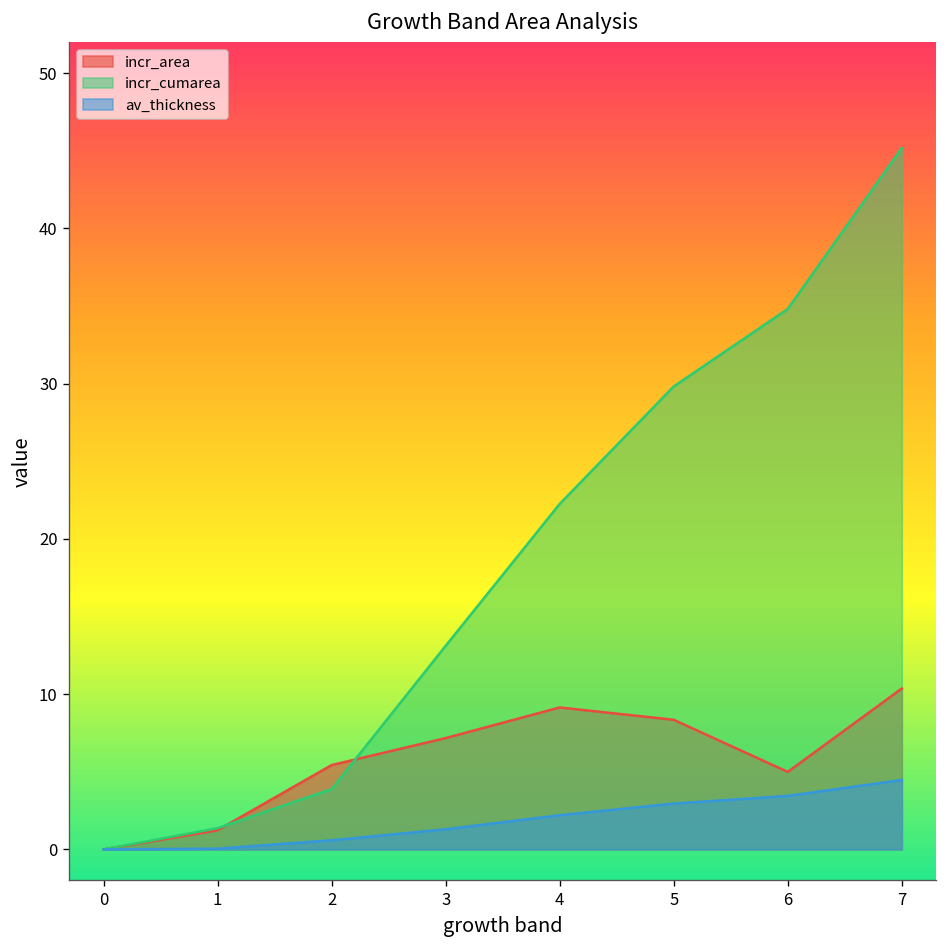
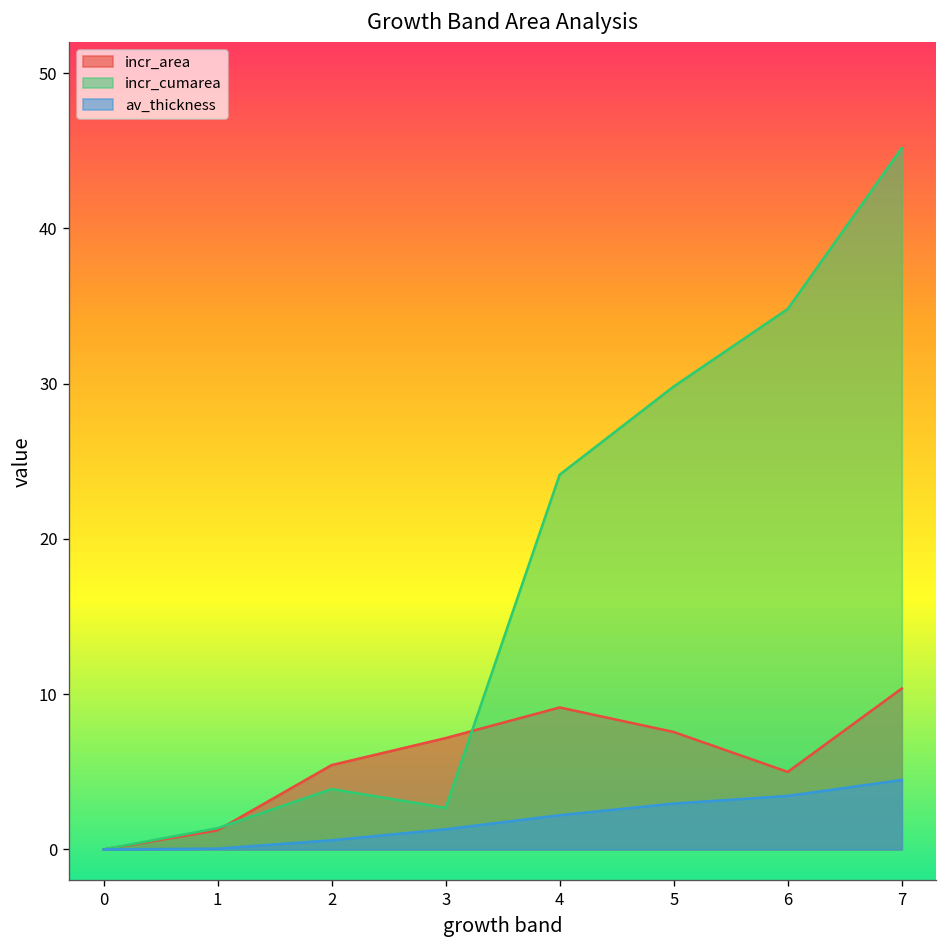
incr_cumarea, 3: 13.1 -> 2.7
incr_cumarea, 4: 22.3 -> 24.1
incr_area, 5: 8.3 -> 7.6
